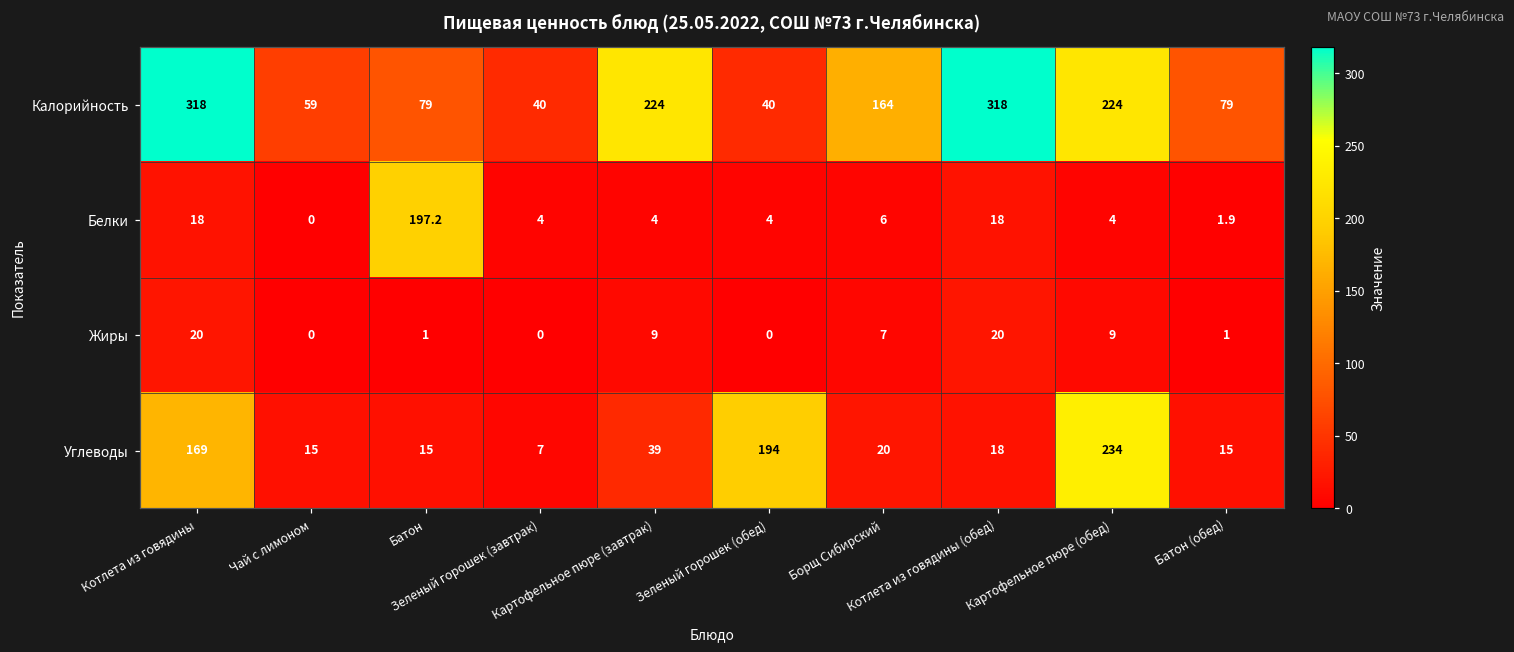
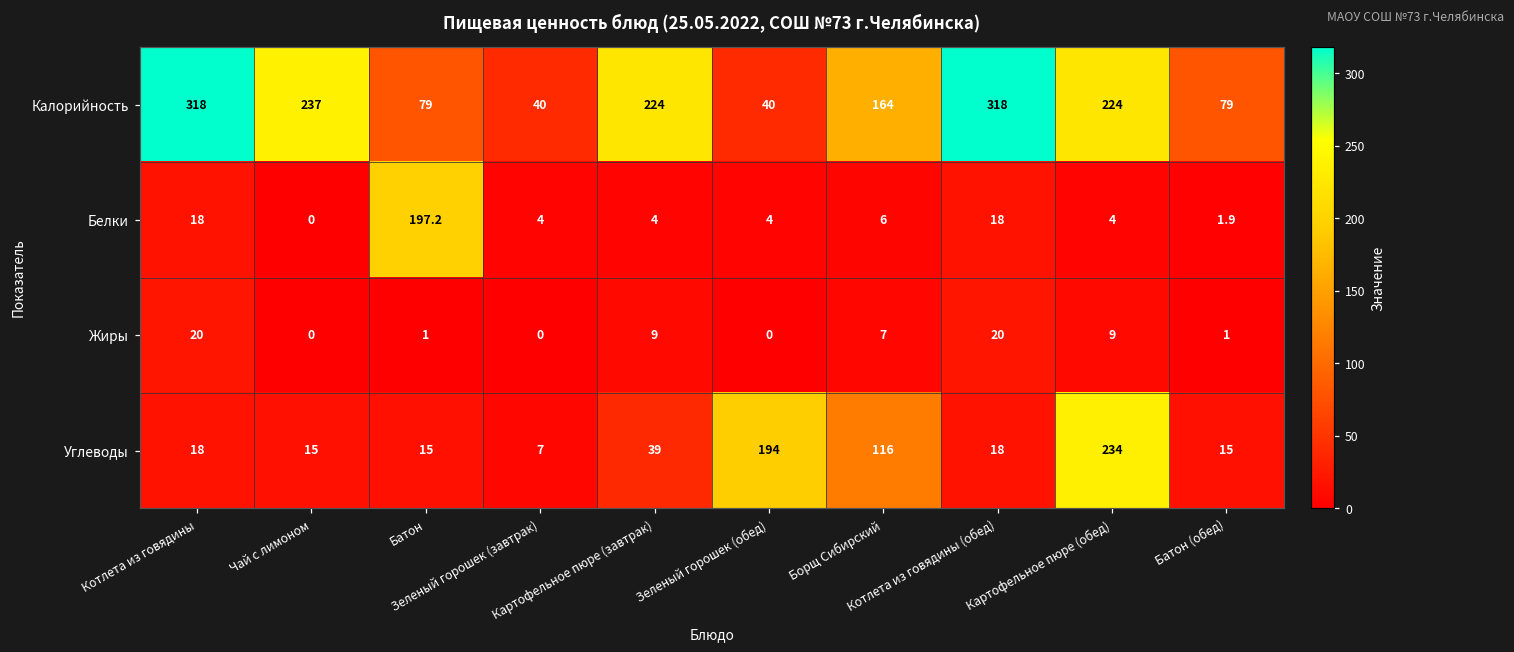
Калорийность, Чай с лимоном: 59 -> 237
Углеводы, Котлета из говядины: 169 -> 18
Углеводы, Борщ Сибирский: 20 -> 116
